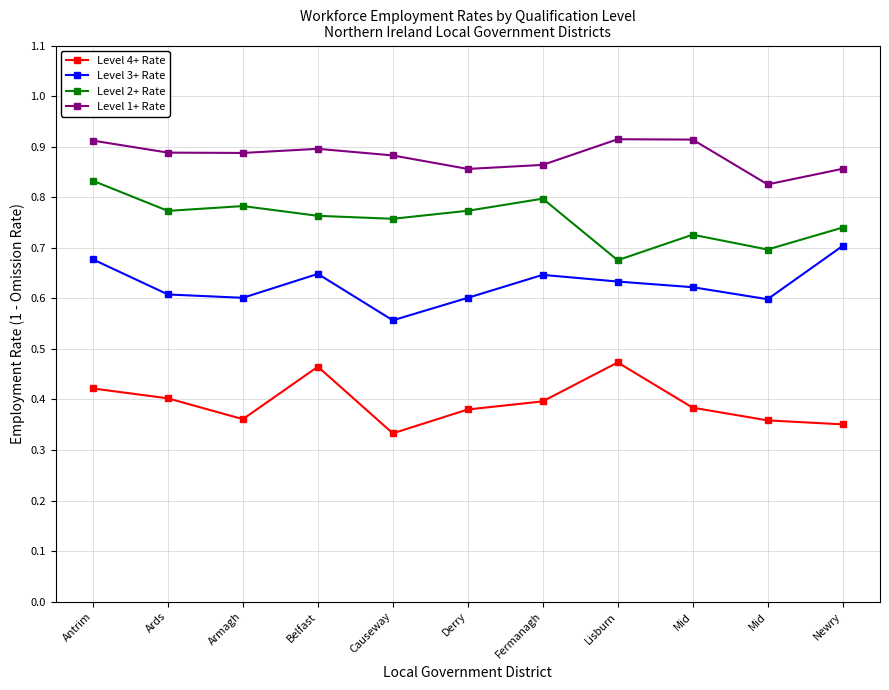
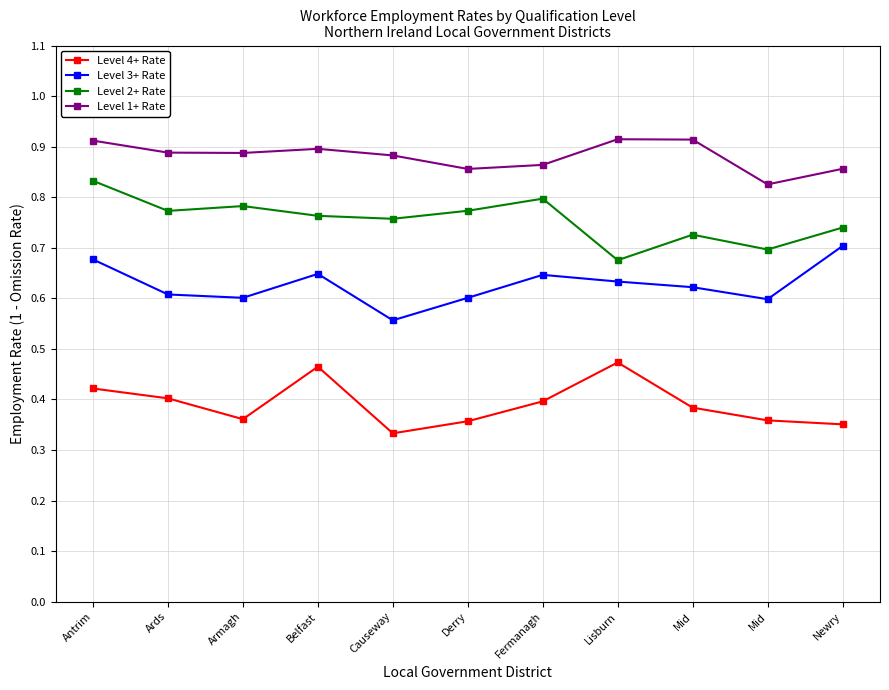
Level 4+ Rate, Derry: 0.38 -> 0.36
